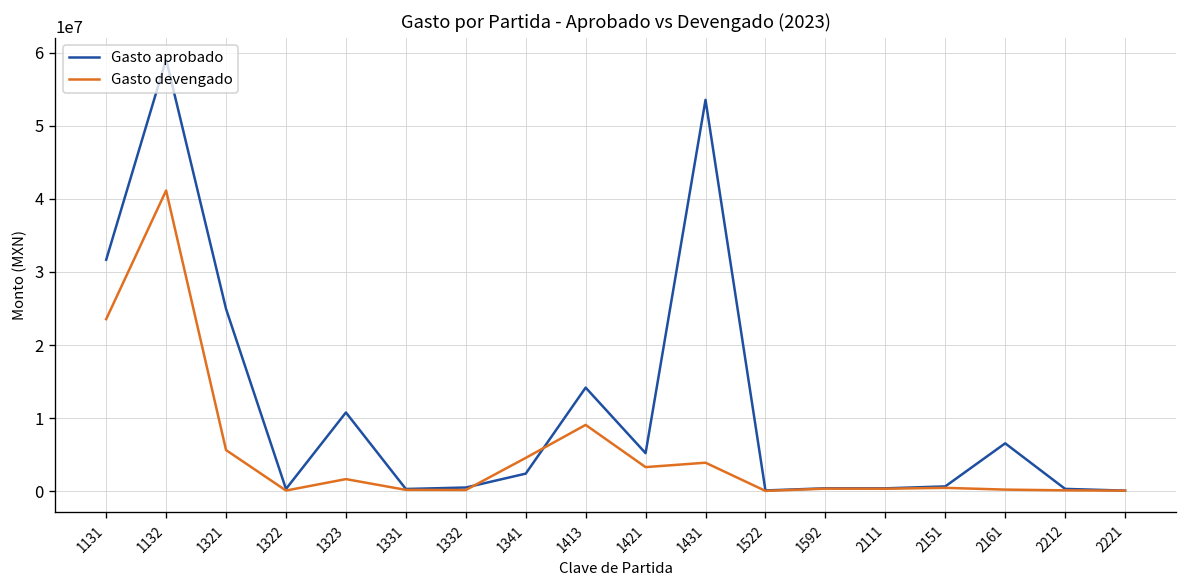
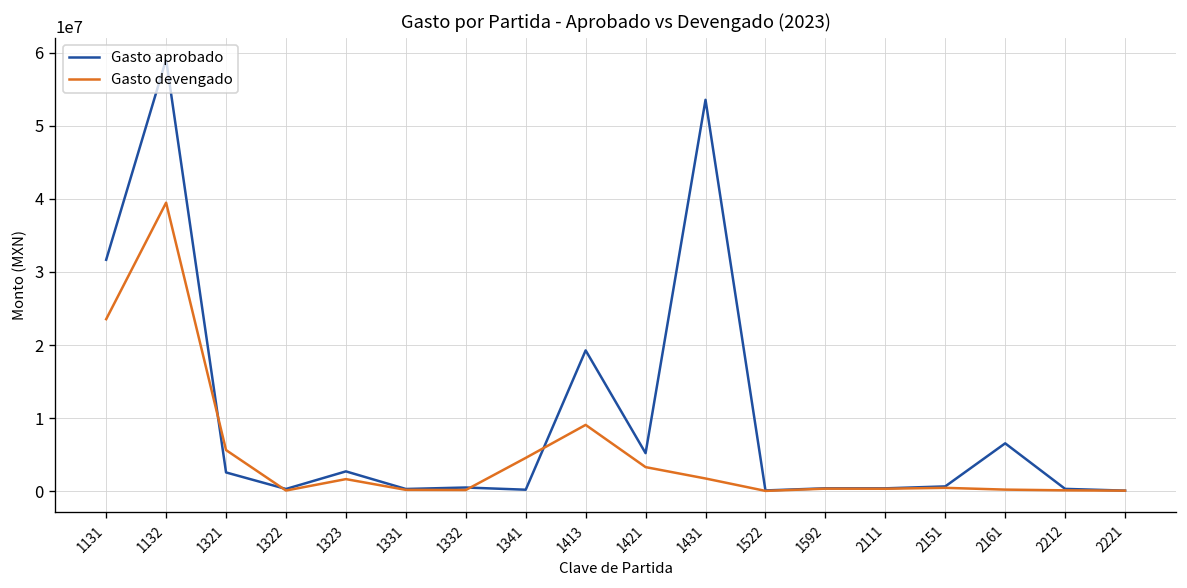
Gasto devengado, 1132: 41000000 -> 39000000
Gasto aprobado, 1321: 25000000 -> 3000000
Gasto aprobado, 1323: 11000000 -> 3000000
Gasto aprobado, 1341: 2000000 -> 0
Gasto aprobado, 1413: 14000000 -> 19000000
Gasto devengado, 1431: 4000000 -> 2000000
